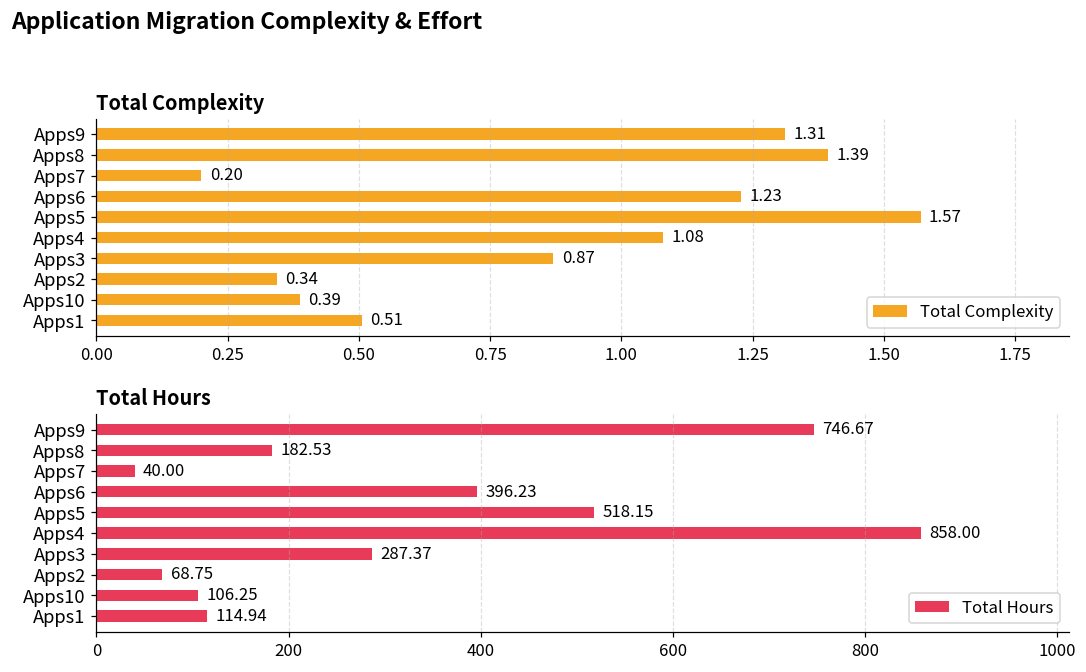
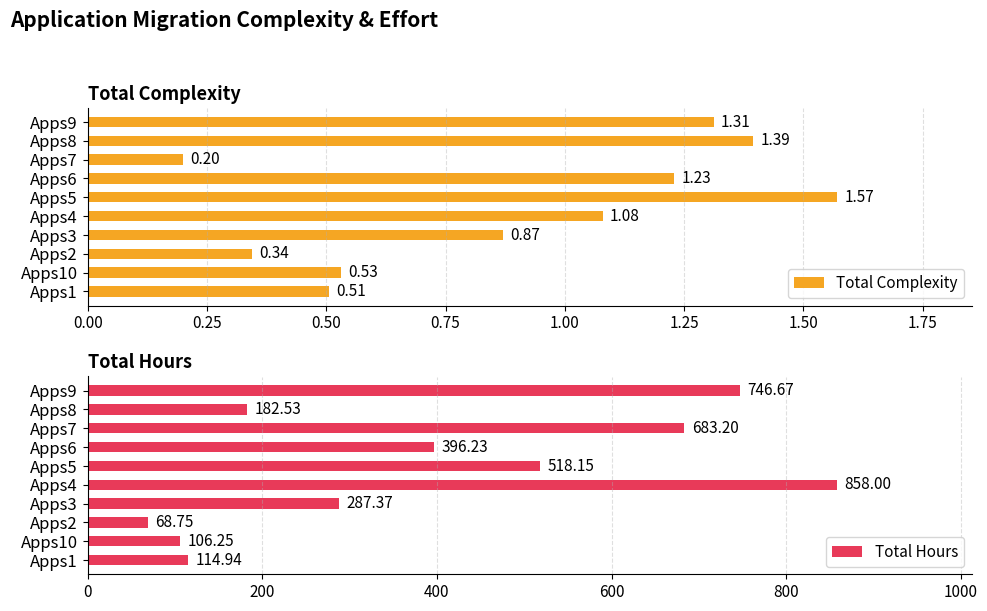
Total Complexity, Apps10: 0.39 -> 0.53
Total Hours, Apps7: 40.00 -> 683.20
